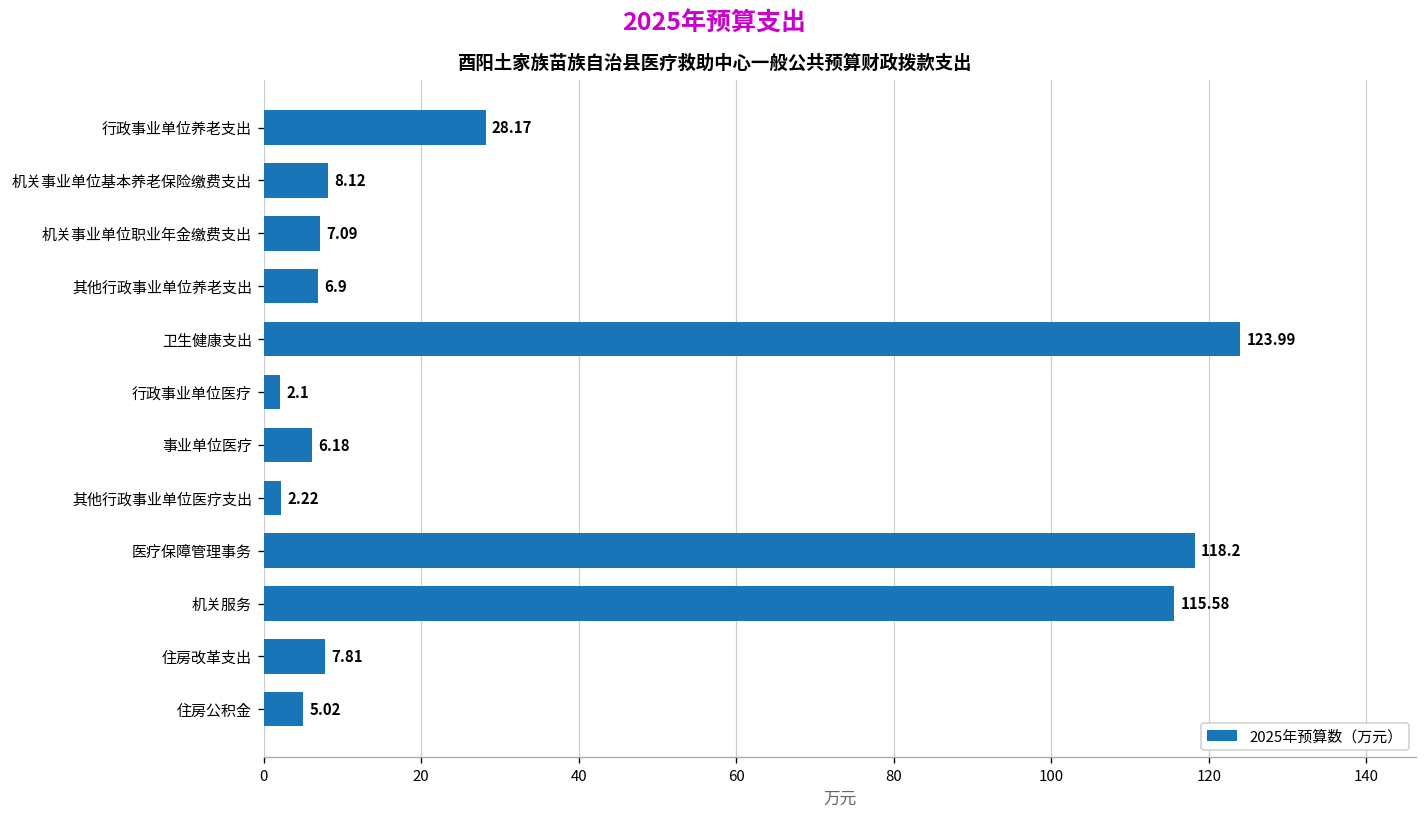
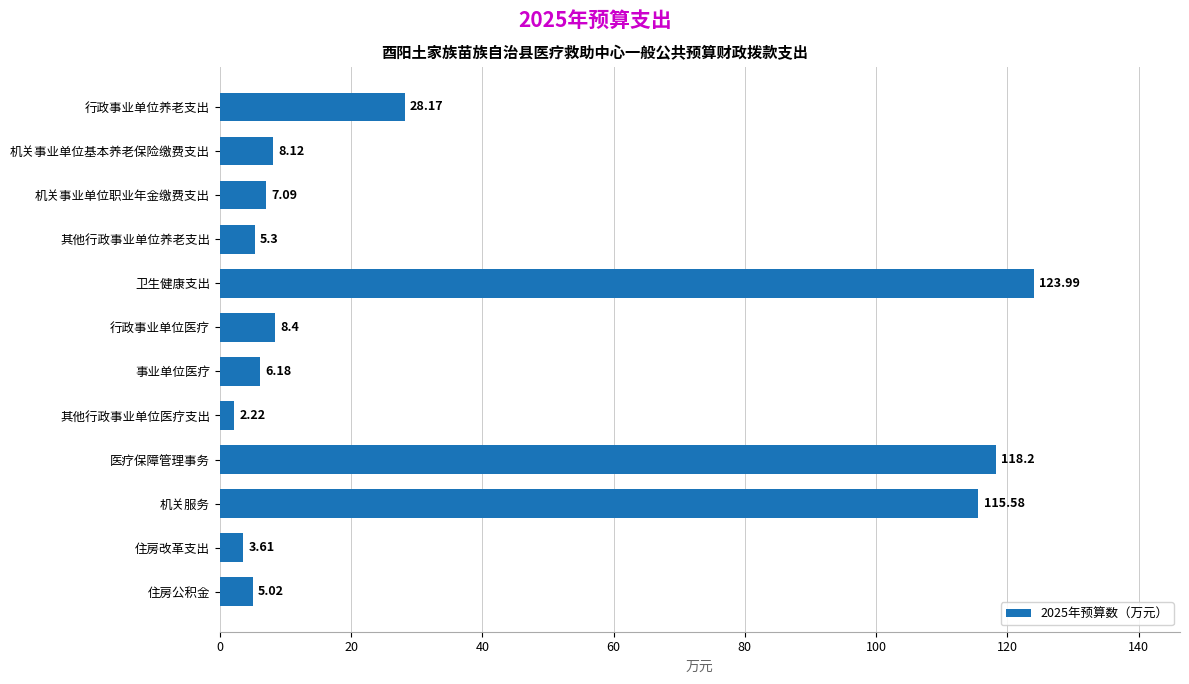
其他行政事业单位养老支出: 6.9 -> 5.3
行政事业单位医疗: 2.1 -> 8.4
住房改革支出: 7.81 -> 3.61
